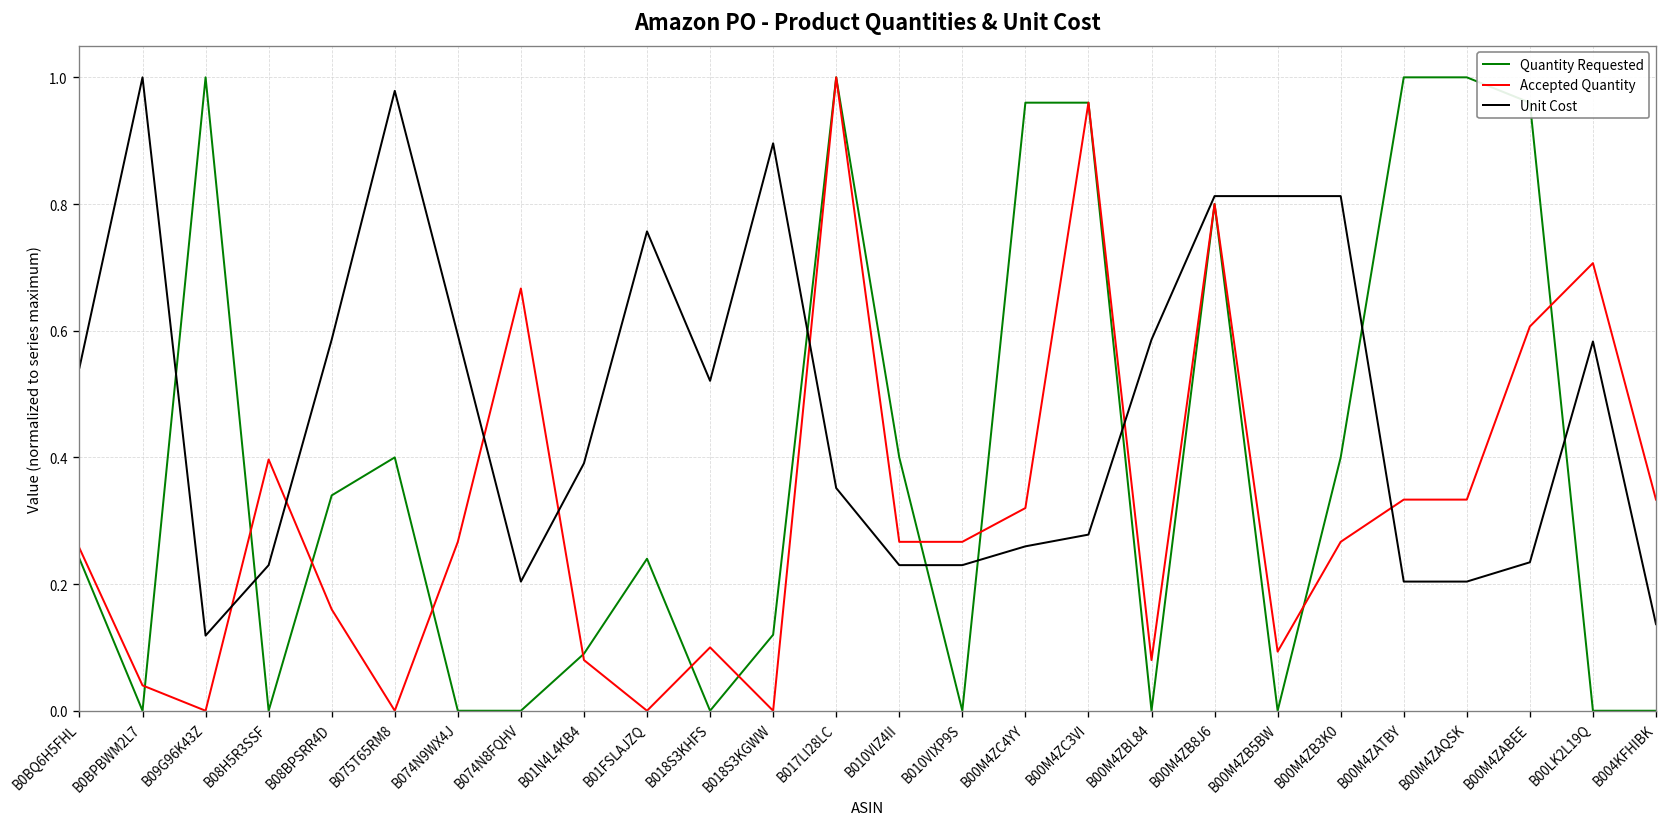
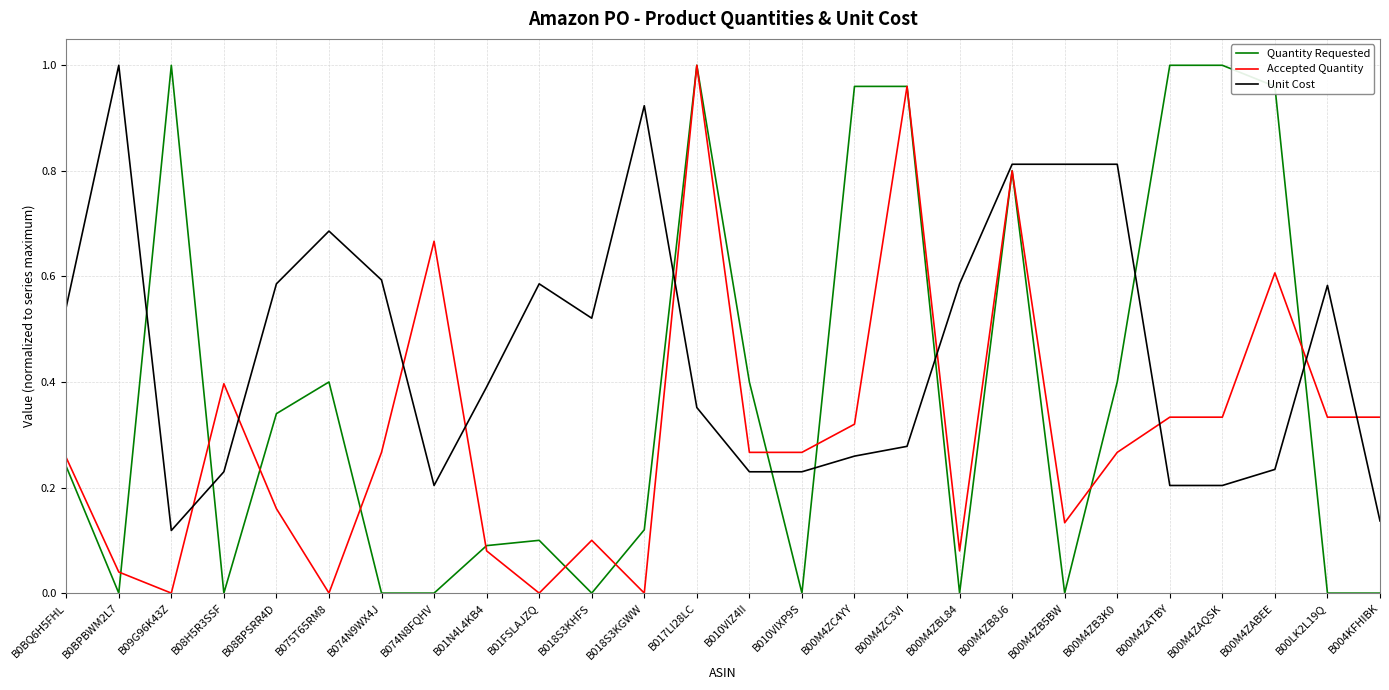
Unit Cost, B075T65RM8: 0.98 -> 0.69
Quantity Requested, B01FSLAJZQ: 0.24 -> 0.10
Unit Cost, B01FSLAJZQ: 0.76 -> 0.59
Unit Cost, B018S3KGWW: 0.90 -> 0.92
Accepted Quantity, B00M4ZB5BW: 0.09 -> 0.13
Accepted Quantity, B00LK2L19Q: 0.71 -> 0.33
